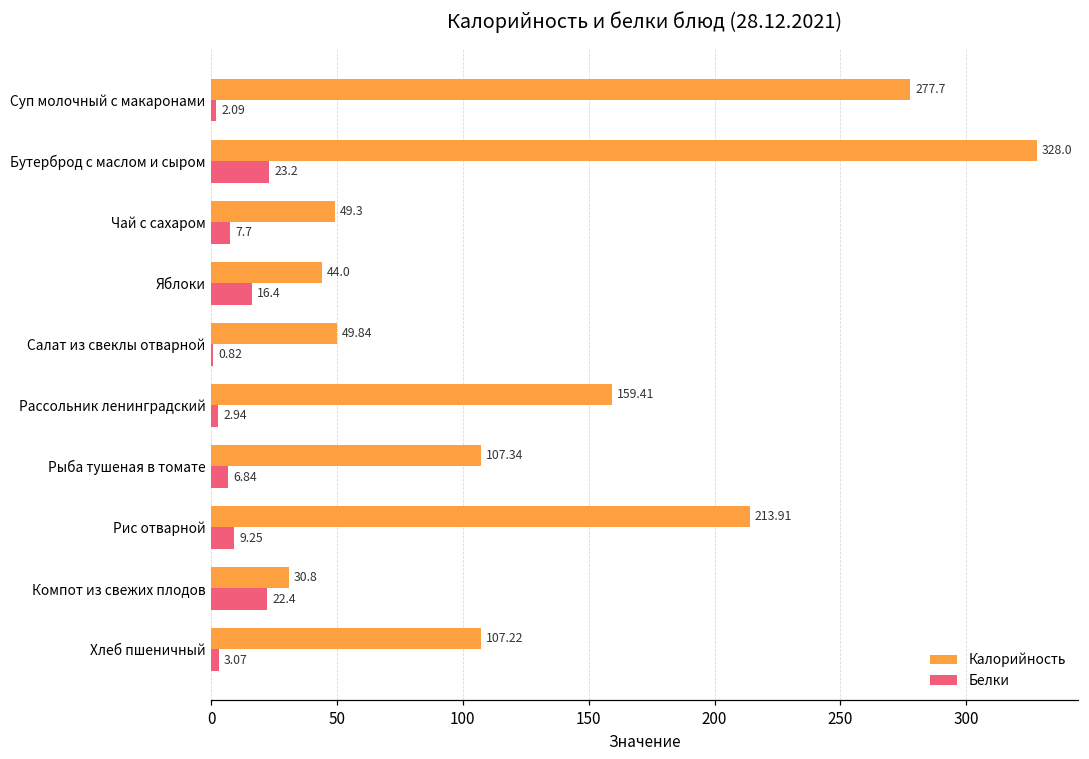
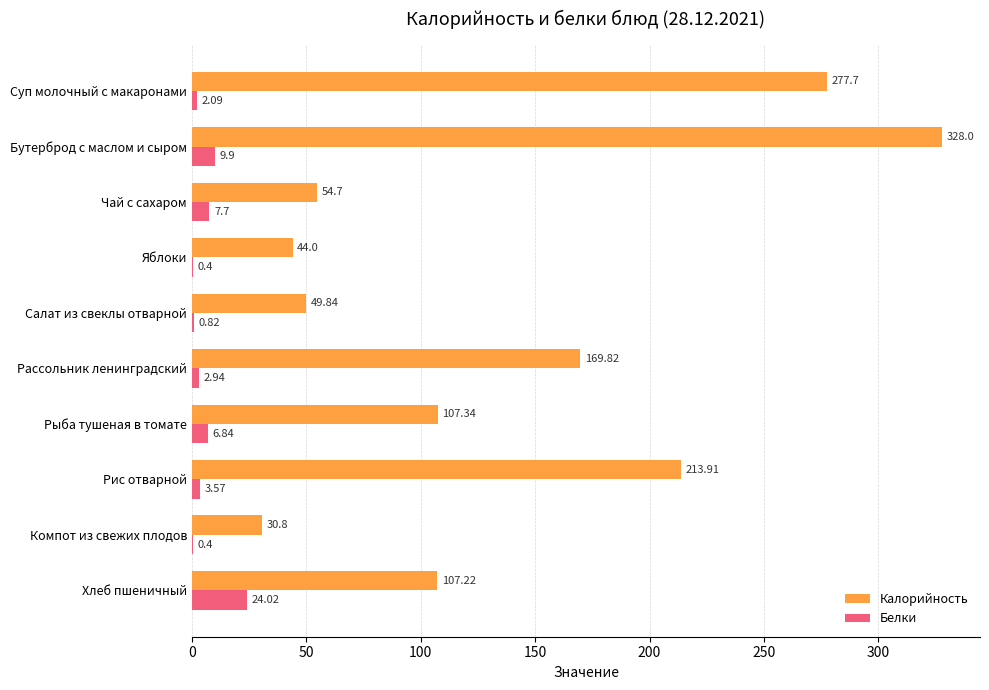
Белки, Бутерброд с маслом и сыром: 23.2 -> 9.9
Калорийность, Чай с сахаром: 49.3 -> 54.7
Белки, Яблоки: 16.4 -> 0.4
Калорийность, Рассольник ленинградский: 159.41 -> 169.82
Белки, Рис отварной: 9.25 -> 3.57
Белки, Компот из свежих плодов: 22.4 -> 0.4
Белки, Хлеб пшеничный: 3.07 -> 24.02
